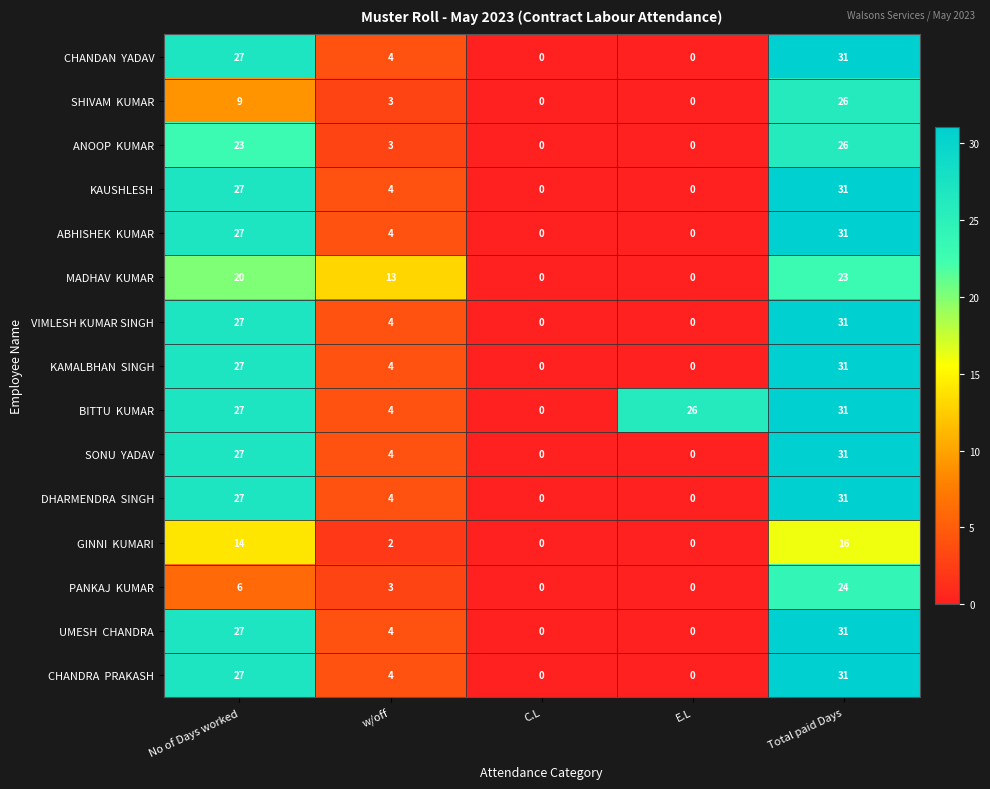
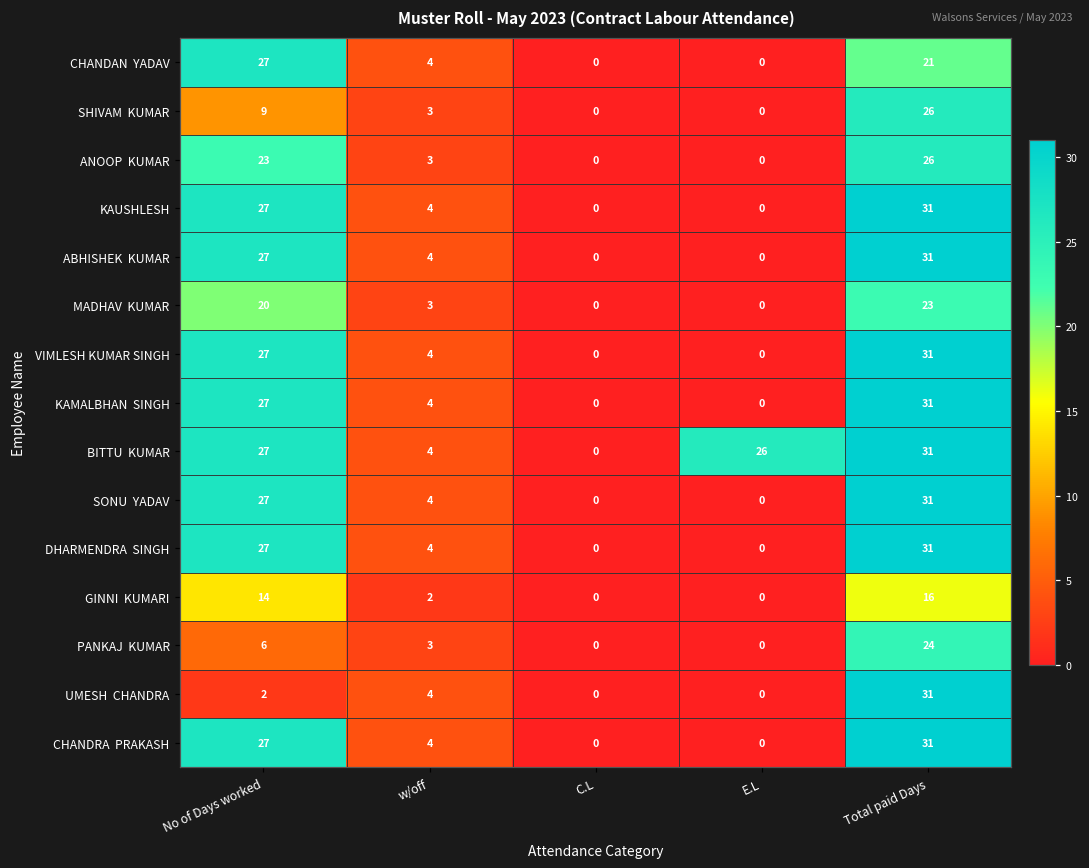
CHANDAN YADAV, Total paid Days: 31 -> 21
MADHAV KUMAR, w/off: 13 -> 3
UMESH CHANDRA, No of Days worked: 27 -> 2
